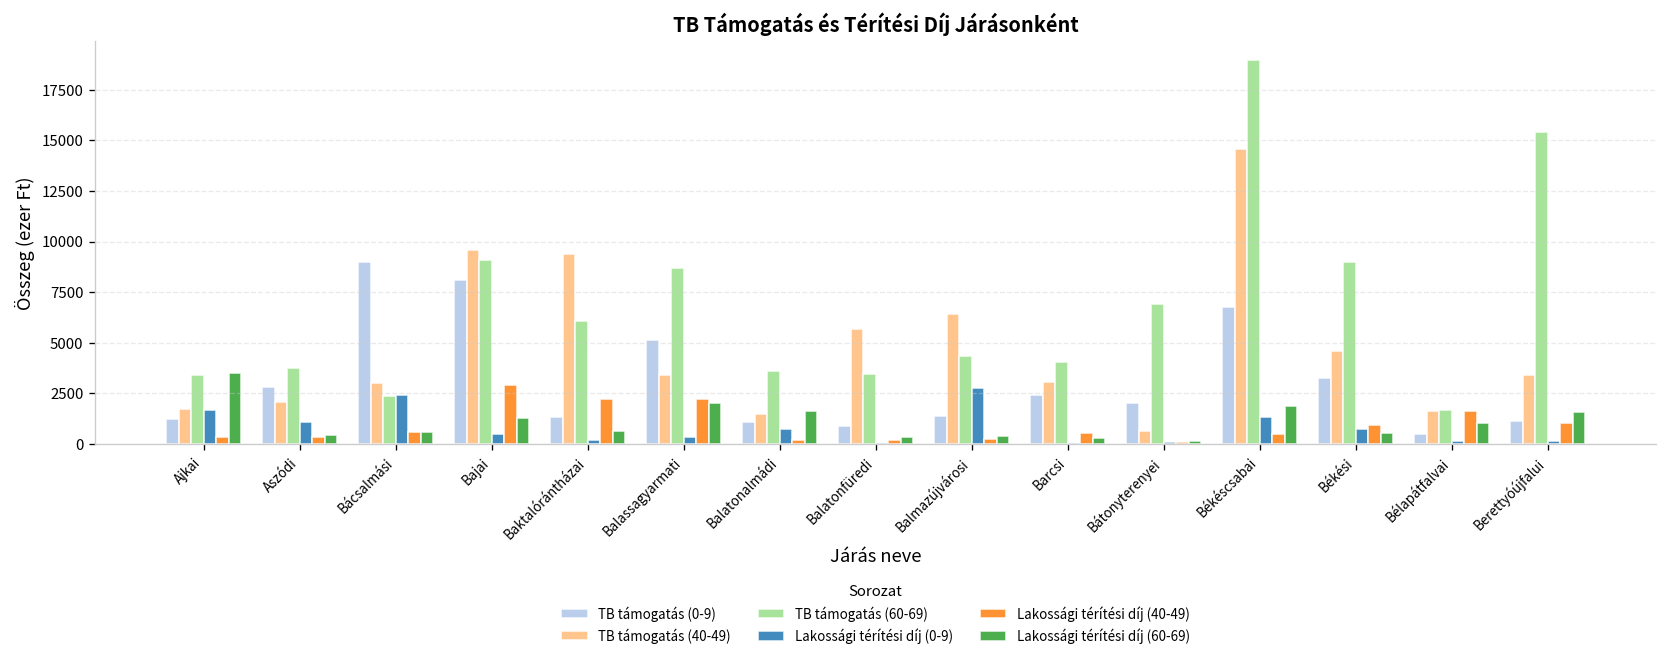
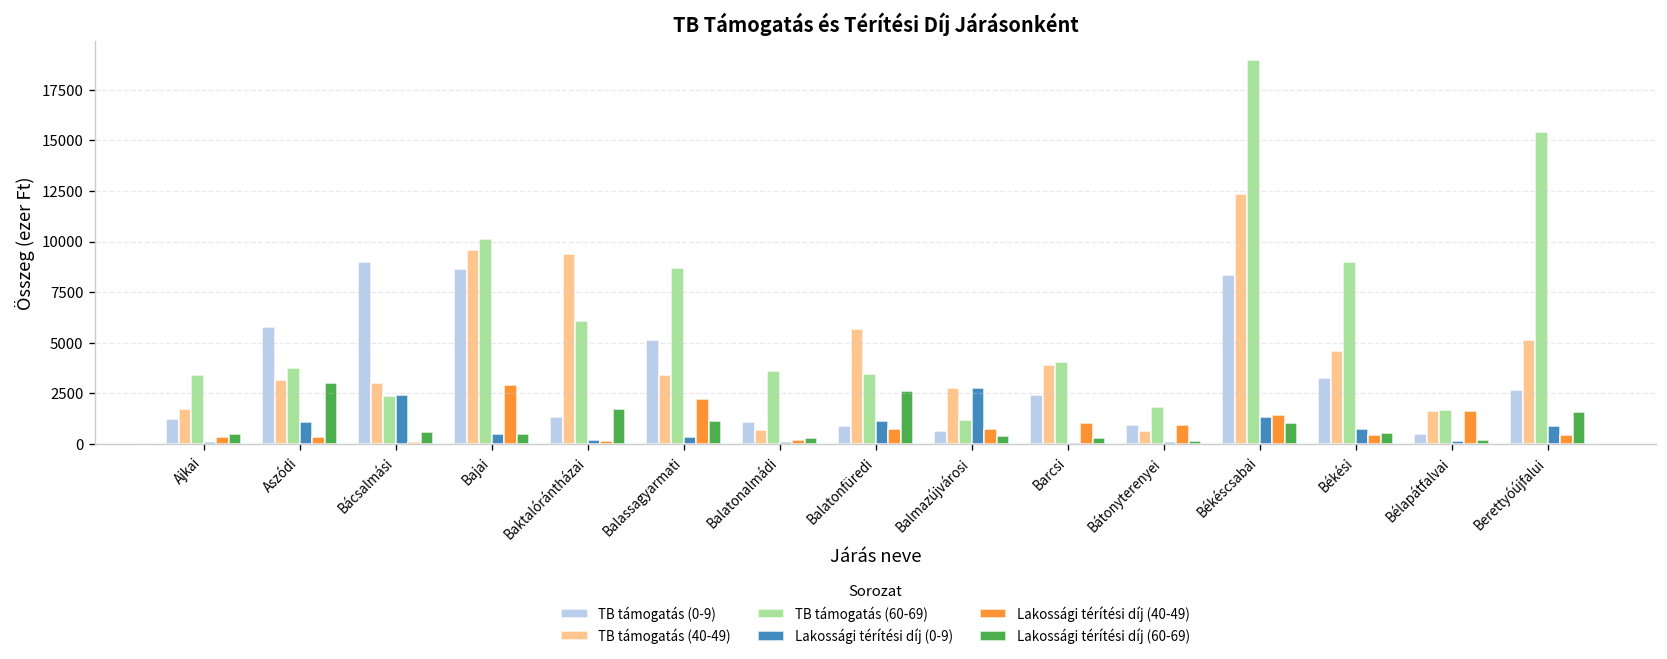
Lakossági térítési díj (0-9), Ajkai: 1700 -> 100
Lakossági térítési díj (60-69), Ajkai: 3500 -> 500
TB támogatás (0-9), Aszódi: 2800 -> 5800
TB támogatás (40-49), Aszódi: 2000 -> 3200
Lakossági térítési díj (60-69), Aszódi: 400 -> 3000
Lakossági térítési díj (40-49), Bácsalmási: 600 -> 100
TB támogatás (0-9), Bajai: 8100 -> 8700
TB támogatás (60-69), Bajai: 9100 -> 10100
Lakossági térítési díj (60-69), Bajai: 1300 -> 500
Lakossági térítési díj (40-49), Baktalórántházai: 2200 -> 100
Lakossági térítési díj (60-69), Baktalórántházai: 600 -> 1700
Lakossági térítési díj (60-69), Balassagyarmati: 2000 -> 1100
TB támogatás (40-49), Balatonalmádi: 1500 -> 700
Lakossági térítési díj (0-9), Balatonalmádi: 700 -> 100
Lakossági térítési díj (60-69), Balatonalmádi: 1600 -> 300
Lakossági térítési díj (0-9), Balatonfüredi: 100 -> 1100
Lakossági térítési díj (40-49), Balatonfüredi: 200 -> 700
Lakossági térítési díj (60-69), Balatonfüredi: 300 -> 2600
TB támogatás (0-9), Balmazújvárosi: 1400 -> 600
TB támogatás (40-49), Balmazújvárosi: 6400 -> 2800
TB támogatás (60-69), Balmazújvárosi: 4300 -> 1200
Lakossági térítési díj (40-49), Balmazújvárosi: 200 -> 800
TB támogatás (40-49), Barcsi: 3100 -> 3900
Lakossági térítési díj (40-49), Barcsi: 500 -> 1000
TB támogatás (0-9), Bátonyterenyei: 2000 -> 900
TB támogatás (60-69), Bátonyterenyei: 6900 -> 1800
Lakossági térítési díj (40-49), Bátonyterenyei: 100 -> 900
TB támogatás (0-9), Békéscsabai: 6800 -> 8400
TB támogatás (40-49), Békéscsabai: 14600 -> 12400
Lakossági térítési díj (40-49), Békéscsabai: 500 -> 1400
Lakossági térítési díj (60-69), Békéscsabai: 1900 -> 1000
Lakossági térítési díj (40-49), Békési: 1000 -> 400
Lakossági térítési díj (60-69), Bélapátfalvai: 1000 -> 200
TB támogatás (0-9), Berettyóújfalui: 1100 -> 2700
TB támogatás (40-49), Berettyóújfalui: 3400 -> 5100
Lakossági térítési díj (0-9), Berettyóújfalui: 100 -> 900
Lakossági térítési díj (40-49), Berettyóújfalui: 1000 -> 500
